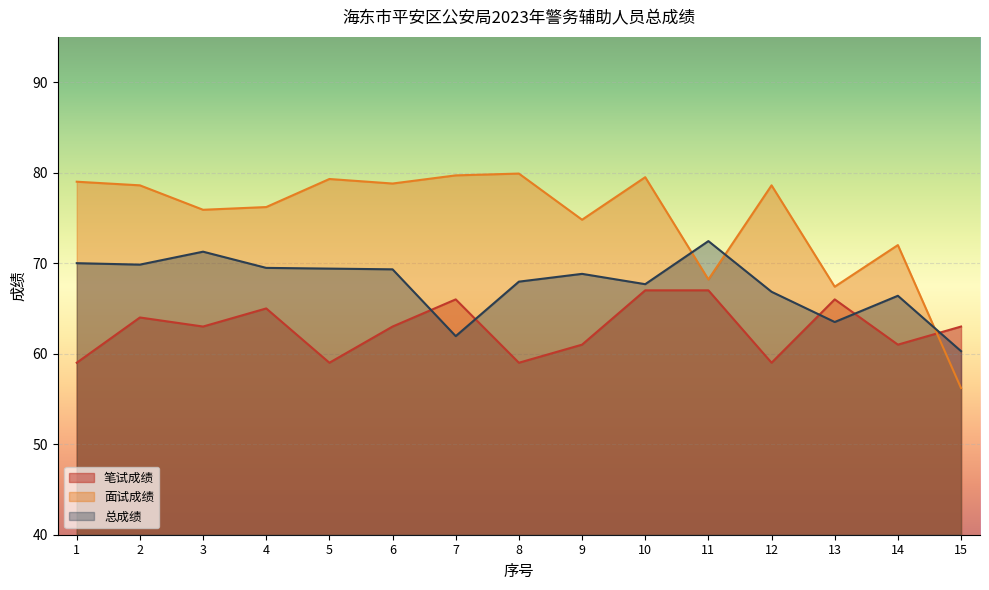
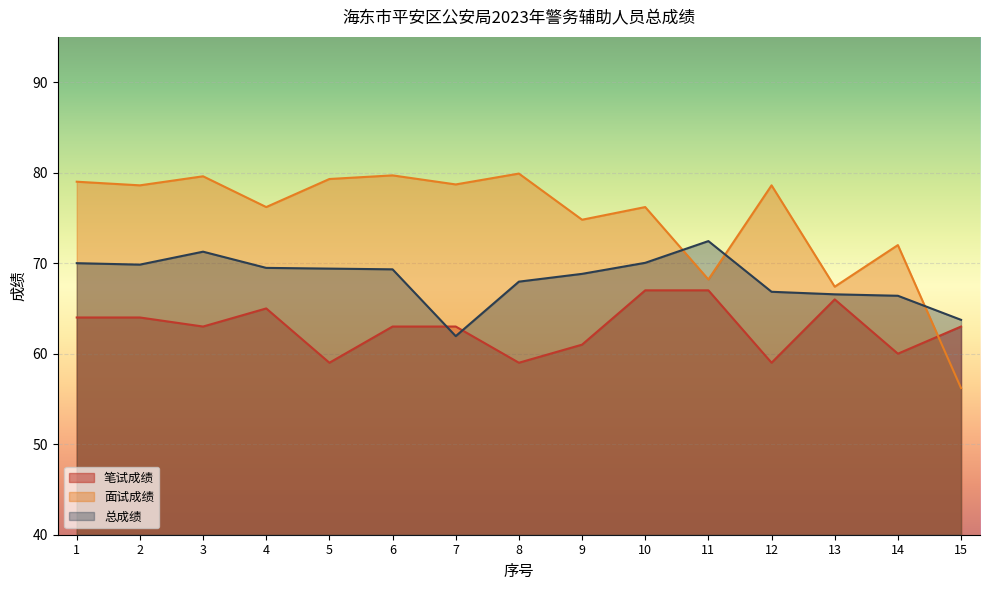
笔试成绩, 1: 59 -> 64
面试成绩, 3: 76 -> 80
面试成绩, 6: 79 -> 80
笔试成绩, 7: 66 -> 63
面试成绩, 7: 80 -> 79
面试成绩, 10: 80 -> 76
总成绩, 10: 68 -> 70
总成绩, 13: 64 -> 67
笔试成绩, 14: 61 -> 60
总成绩, 15: 60 -> 64
